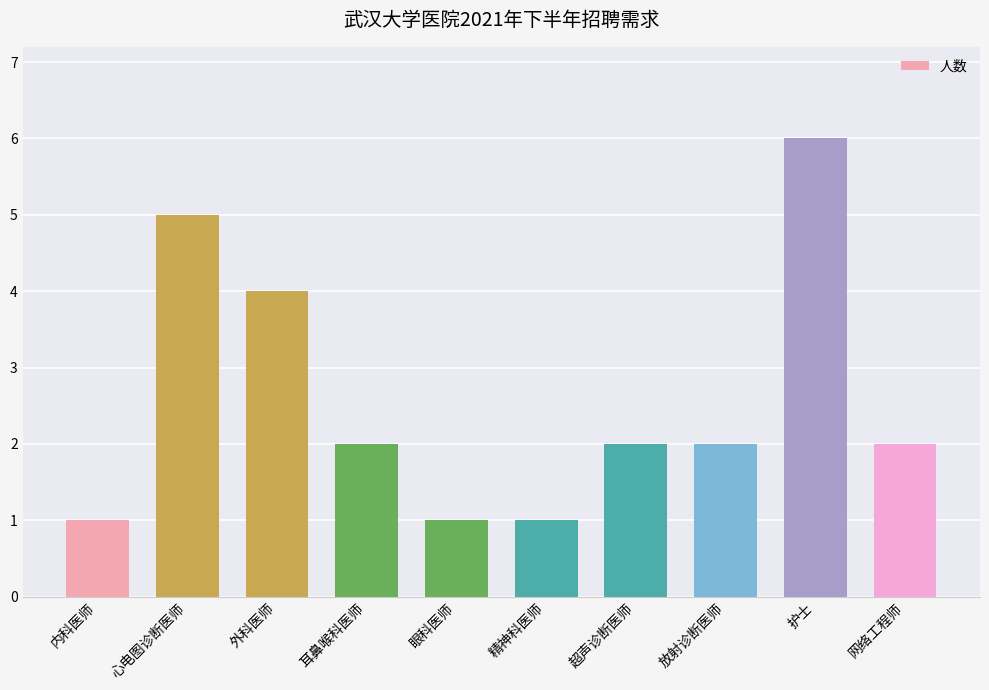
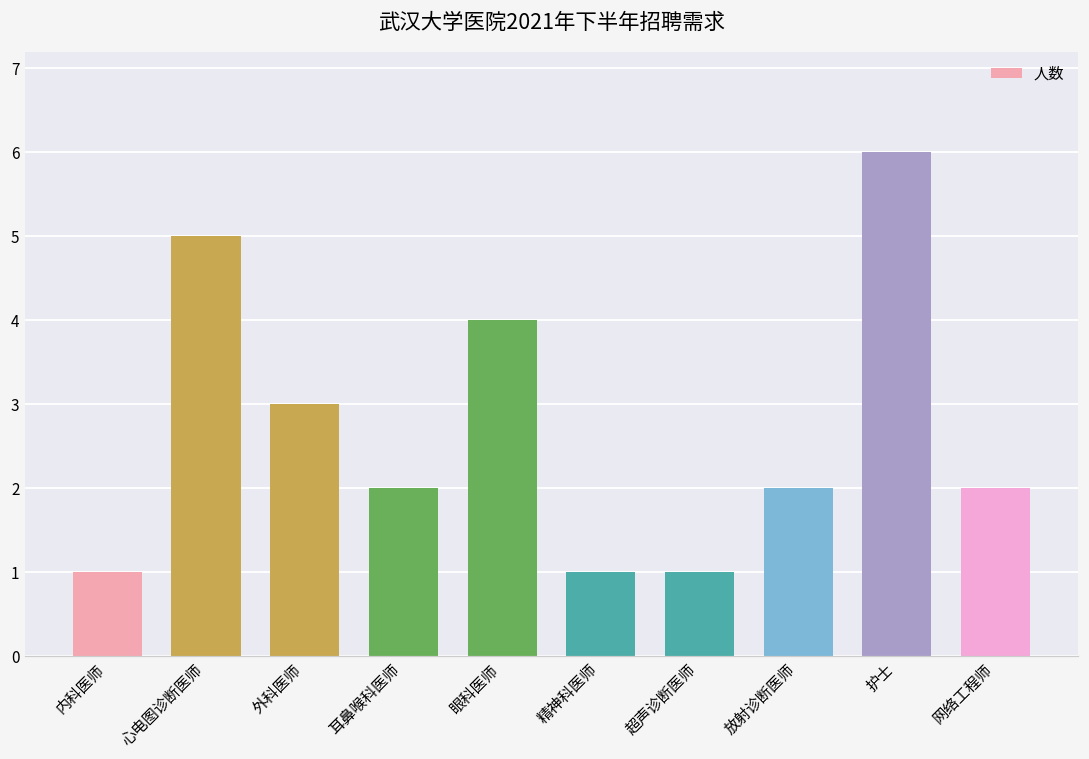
外科医师: 4 -> 3
眼科医师: 1 -> 4
超声诊断医师: 2 -> 1
